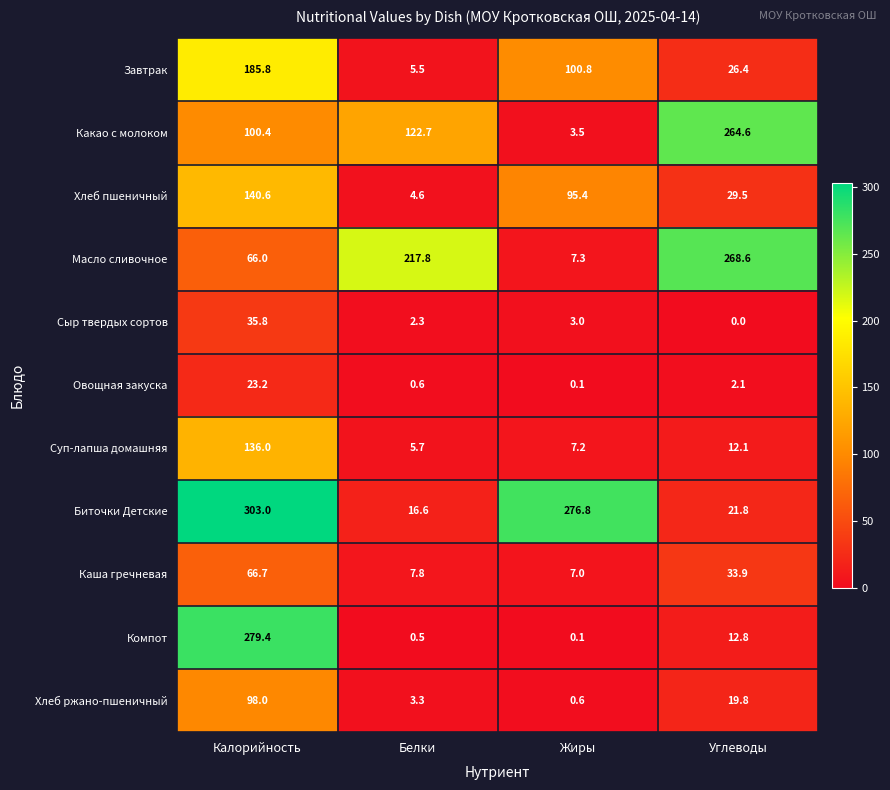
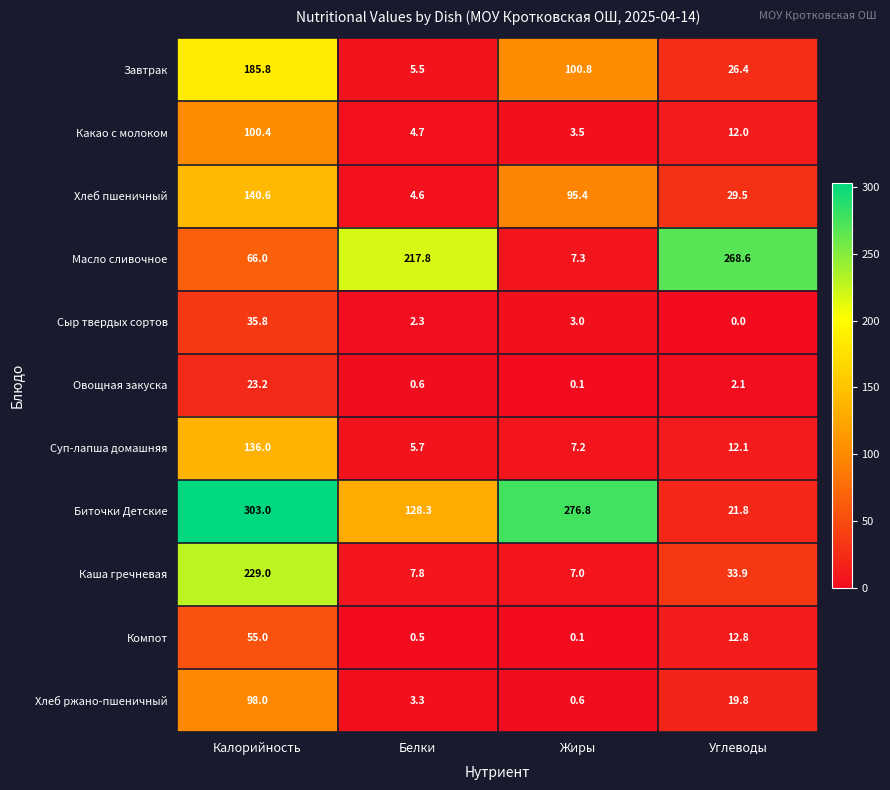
Какао с молоком, Белки: 122.7 -> 4.7
Какао с молоком, Углеводы: 264.6 -> 12.0
Биточки Детские, Белки: 16.6 -> 128.3
Каша гречневая, Калорийность: 66.7 -> 229.0
Компот, Калорийность: 279.4 -> 55.0
